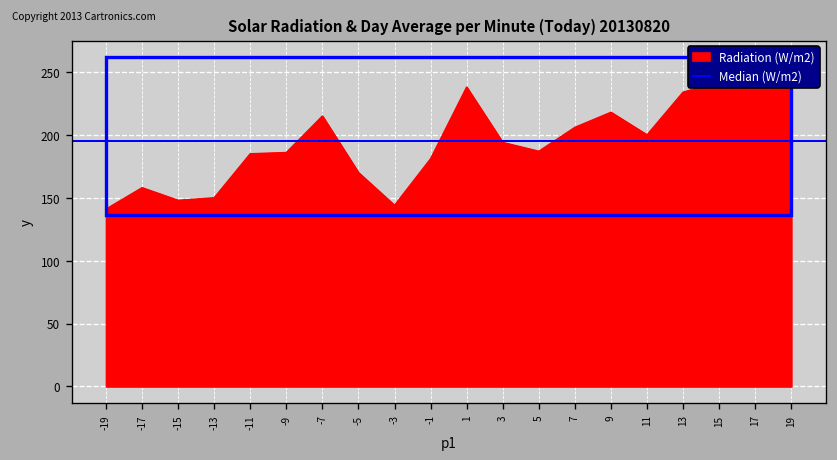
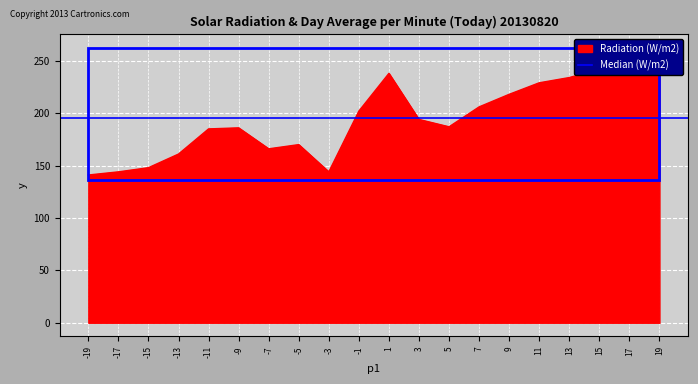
-17: 158 -> 144
-13: 150 -> 161
-7: 215 -> 166
-1: 181 -> 202
11: 200 -> 229
